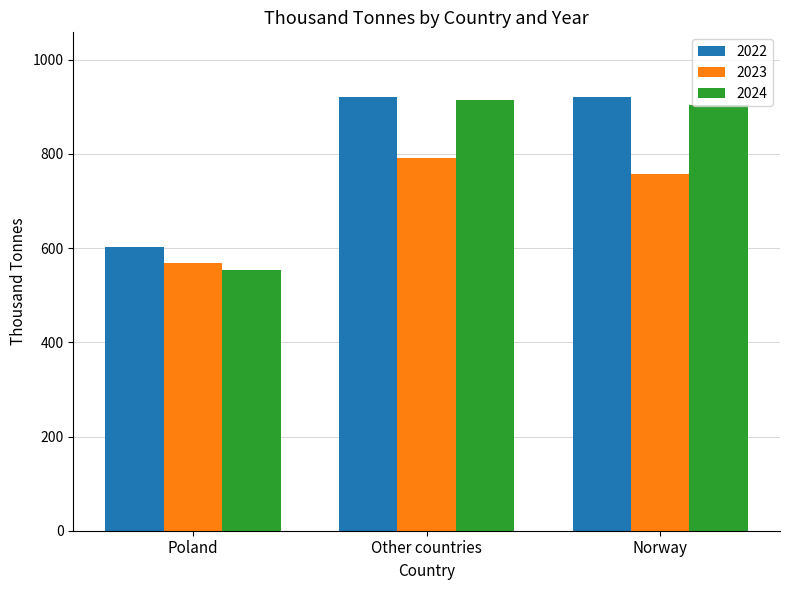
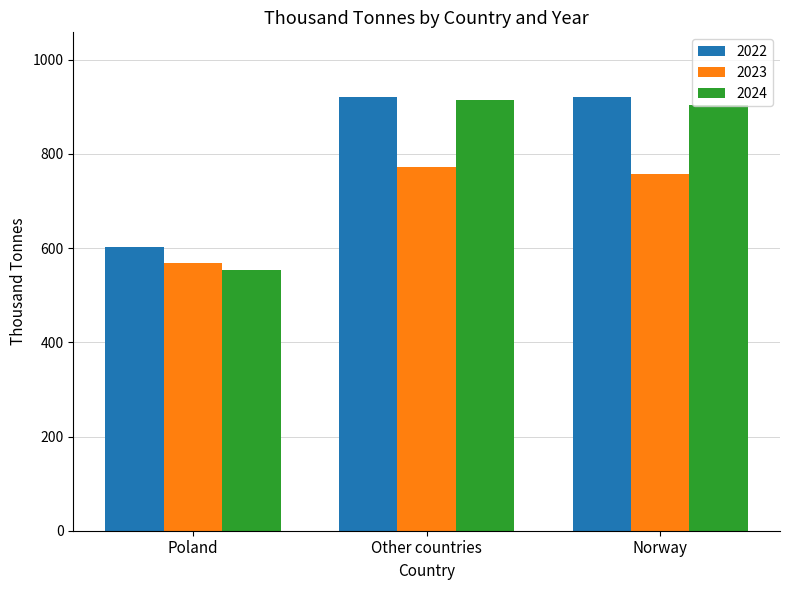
2023, Other countries: 790 -> 770
